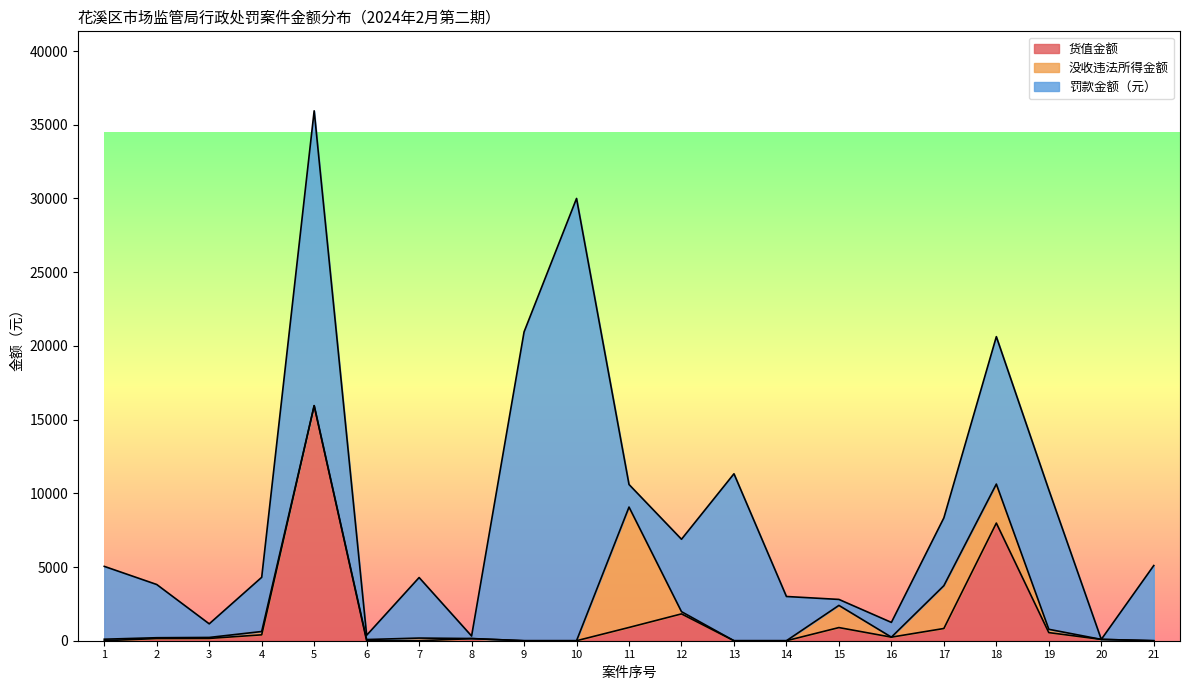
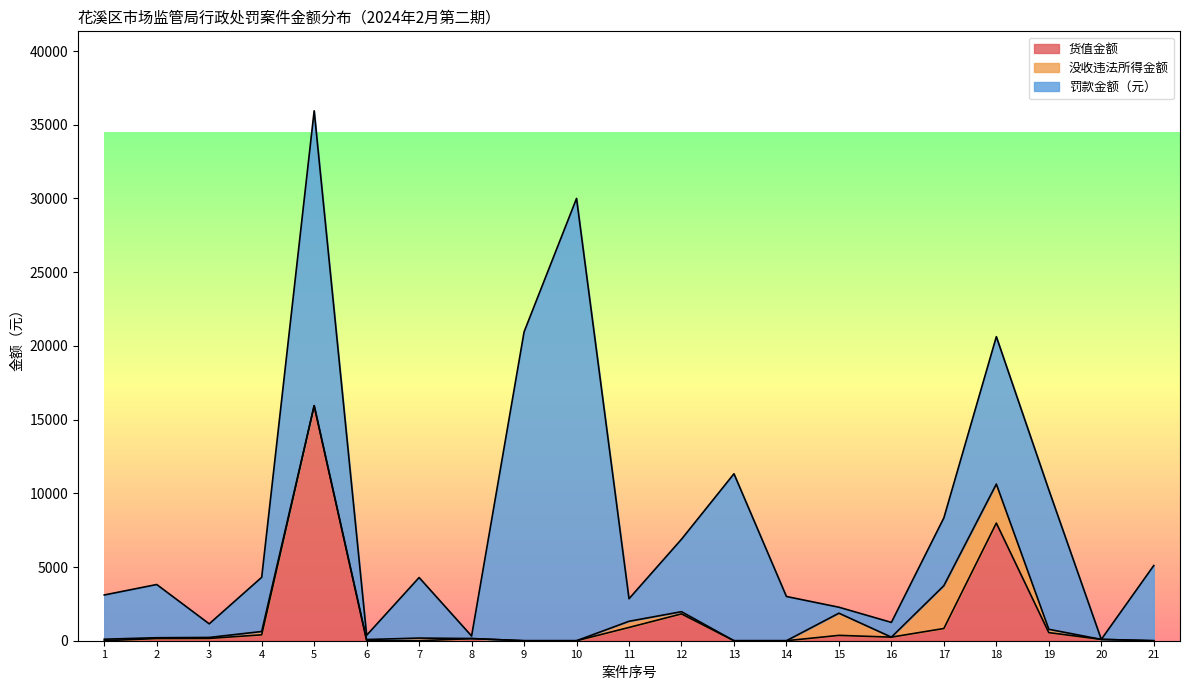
罚款金额（元）, 1: 4900 -> 3000
没收违法所得金额, 11: 8200 -> 400
货值金额, 15: 900 -> 400
